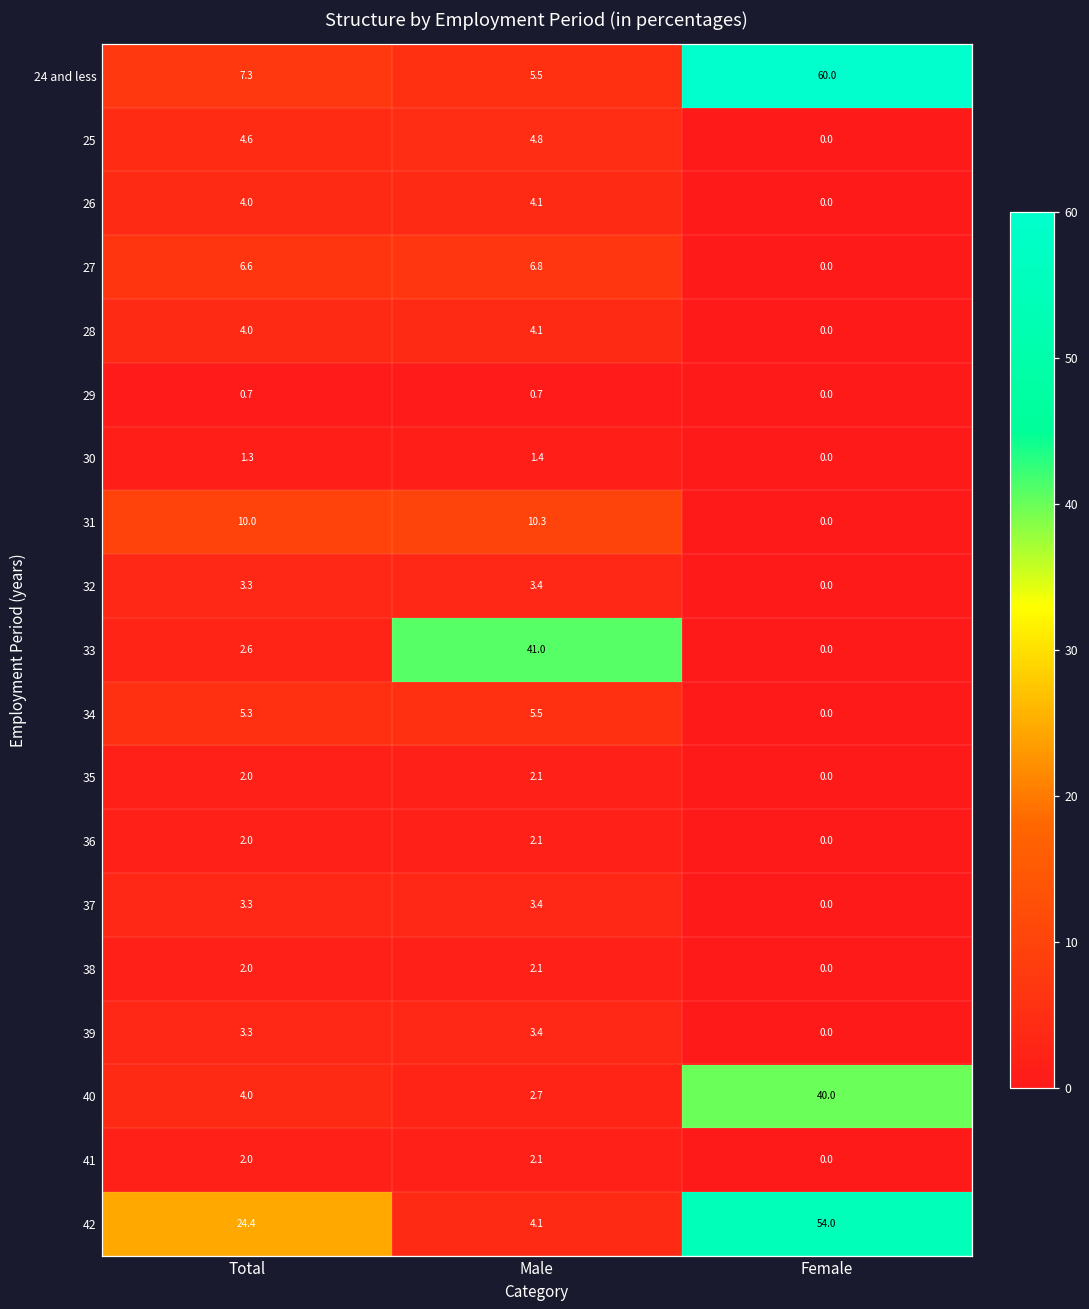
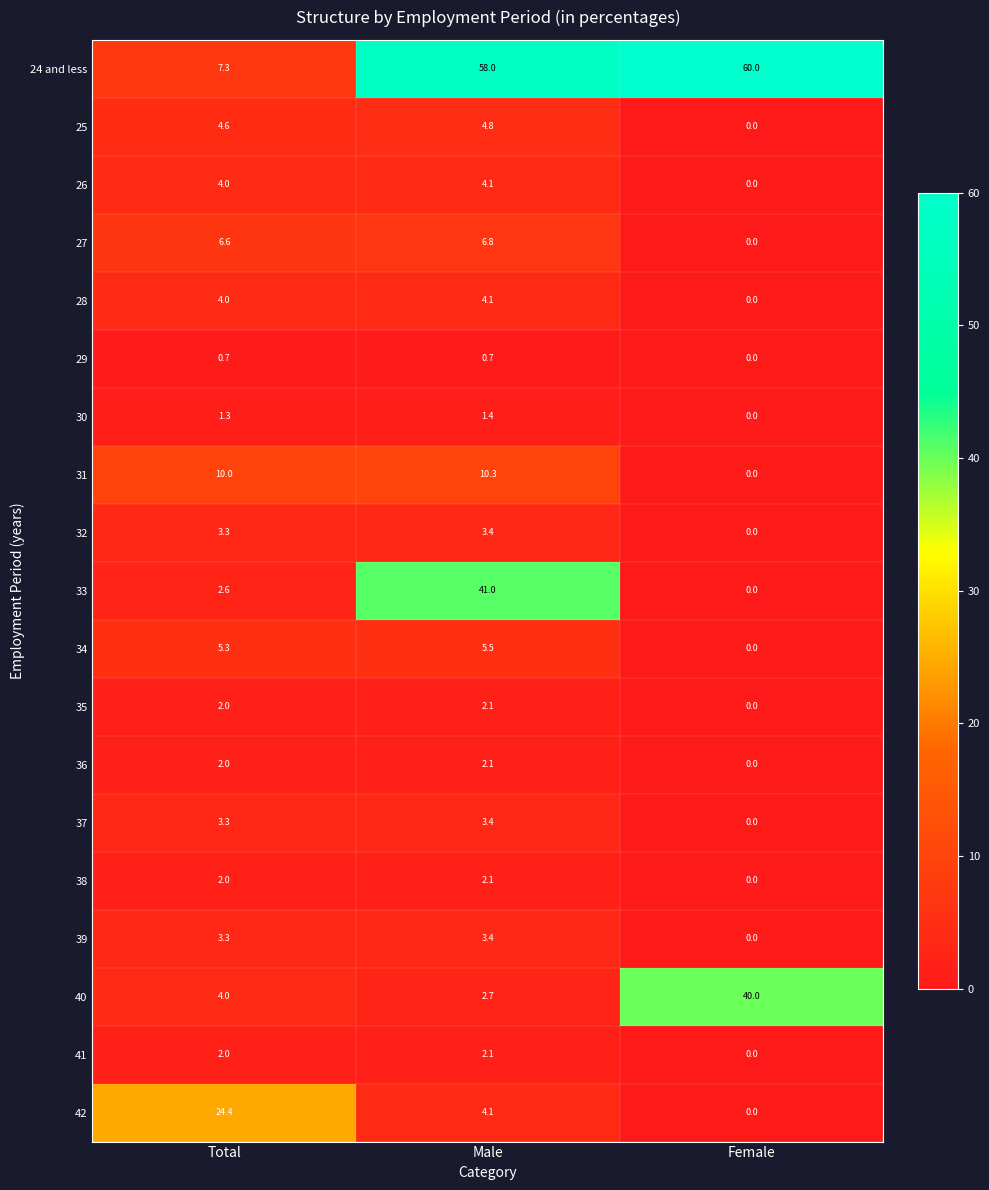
24 and less, Male: 5.5 -> 58.0
42, Female: 54.0 -> 0.0
